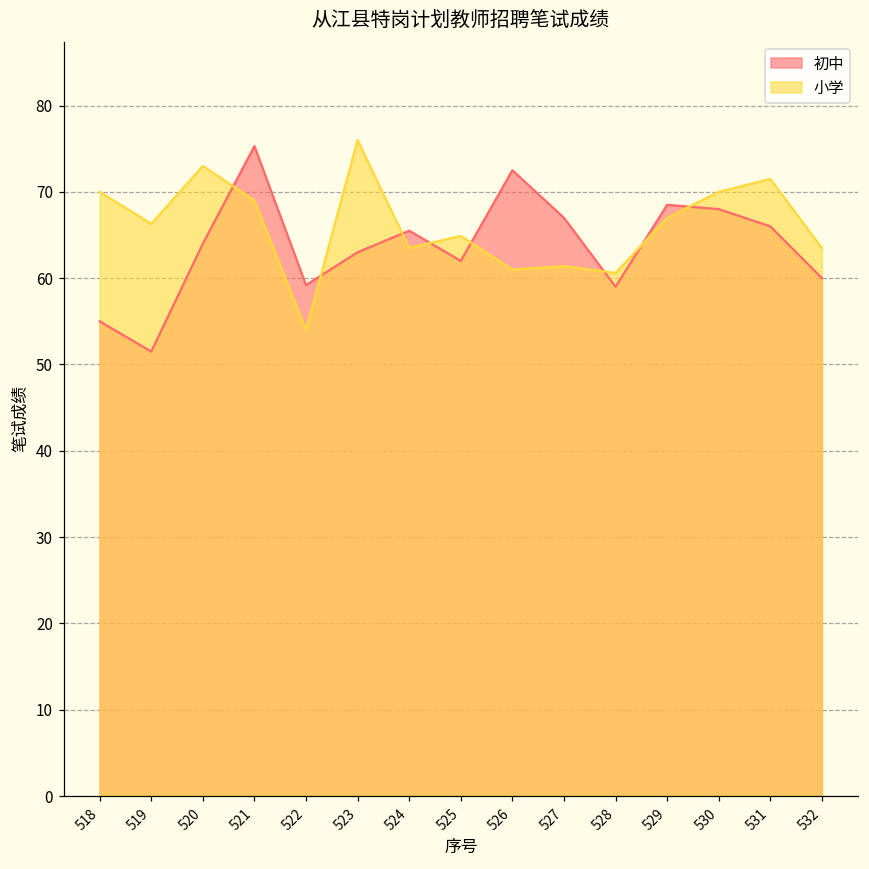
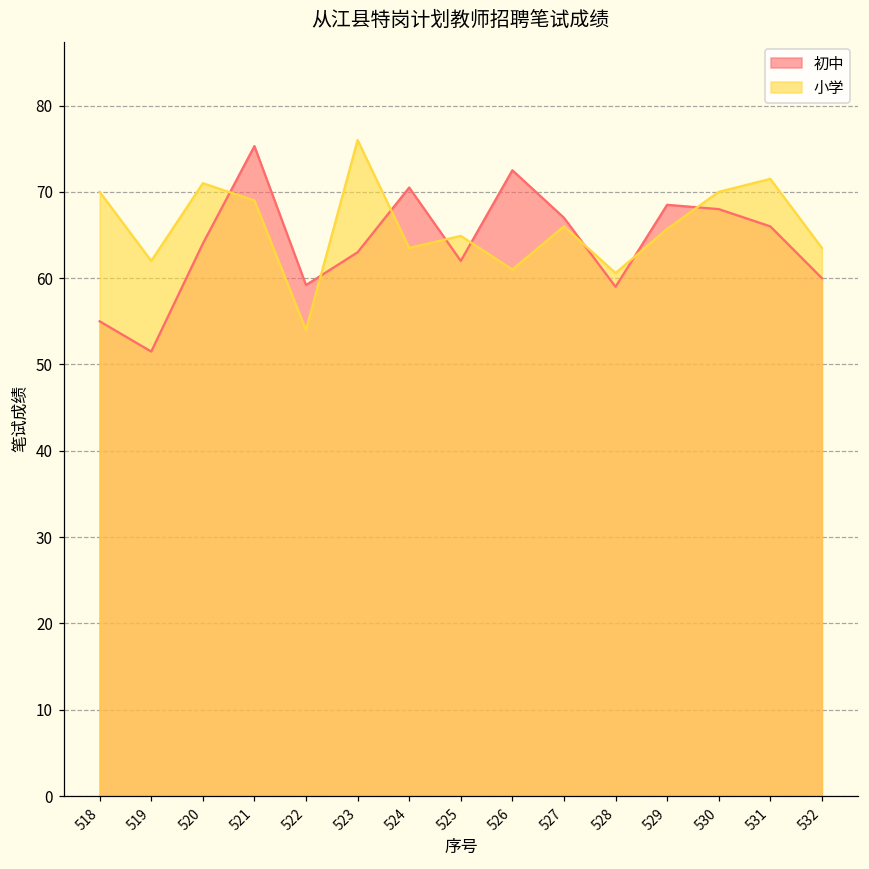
小学, 519: 66 -> 62
小学, 520: 73 -> 71
初中, 524: 66 -> 71
小学, 527: 61 -> 66
小学, 529: 67 -> 66
